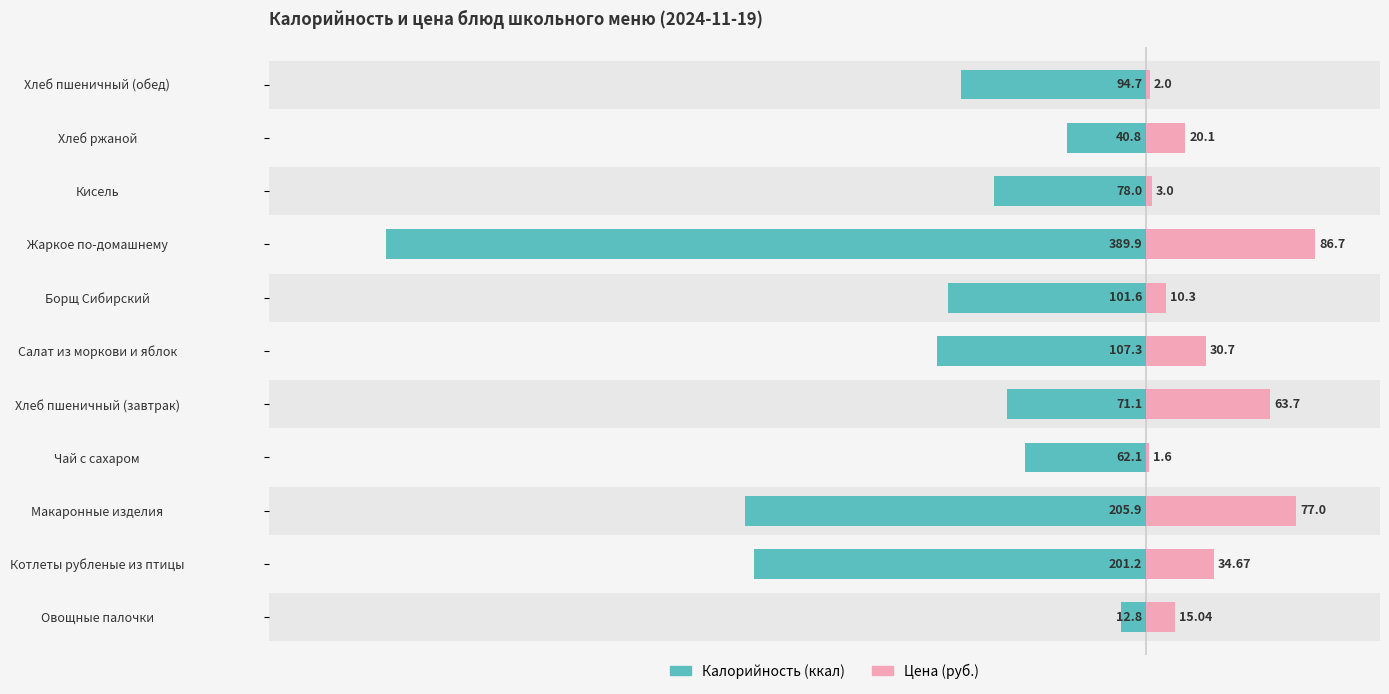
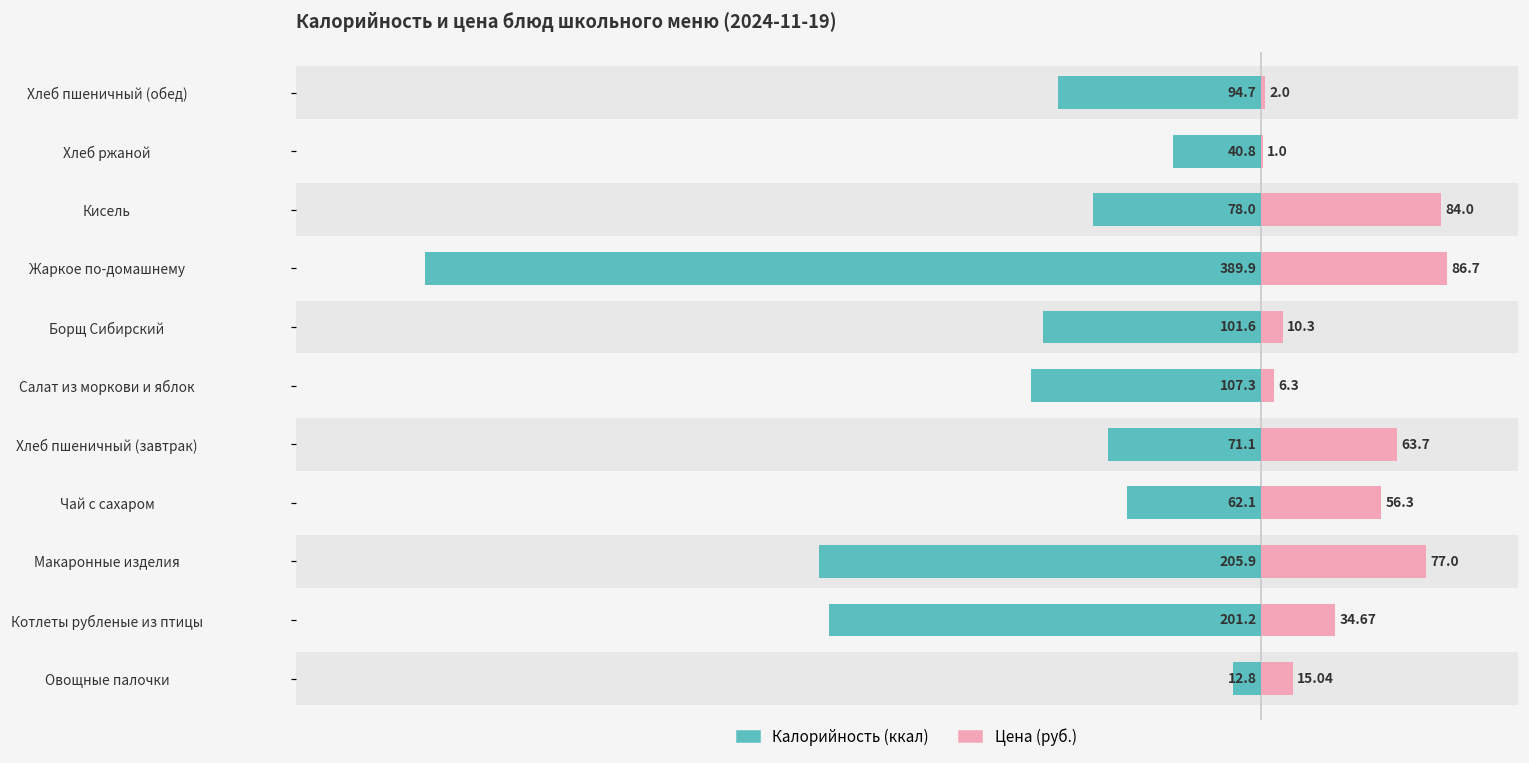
Цена (руб.), Хлеб ржаной: 20.1 -> 1.0
Цена (руб.), Кисель: 3.0 -> 84.0
Цена (руб.), Салат из моркови и яблок: 30.7 -> 6.3
Цена (руб.), Чай с сахаром: 1.6 -> 56.3
